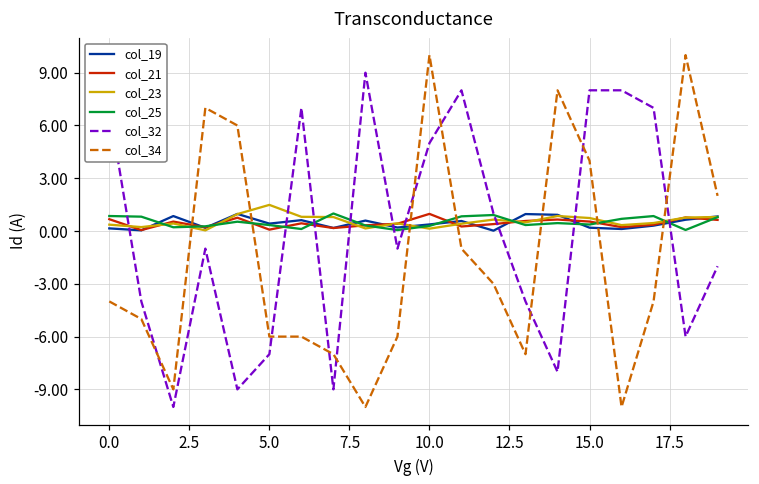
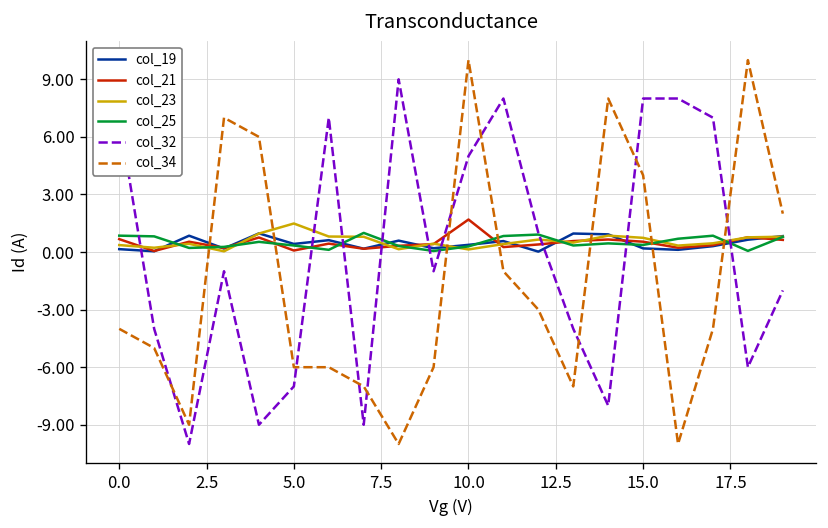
col_21, 10.0: 1.0 -> 1.7
